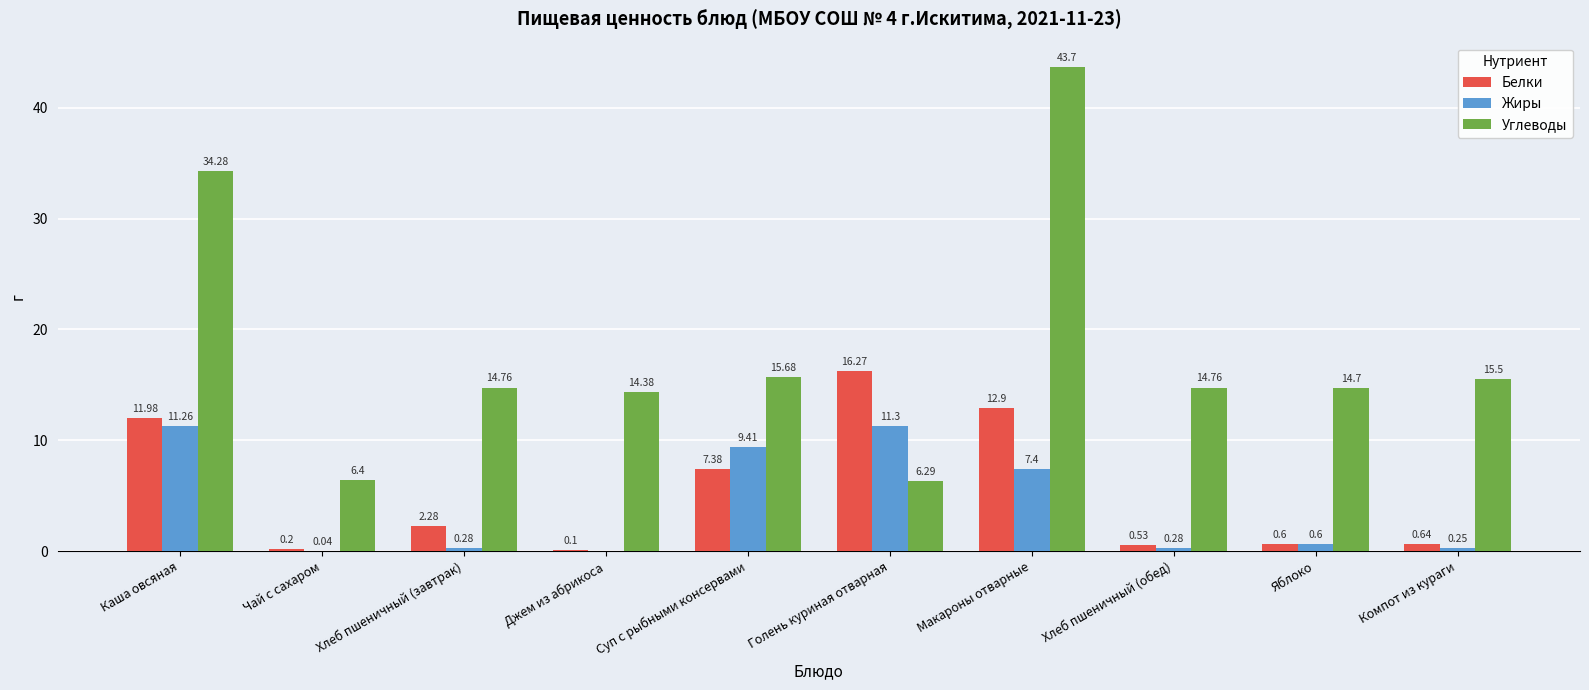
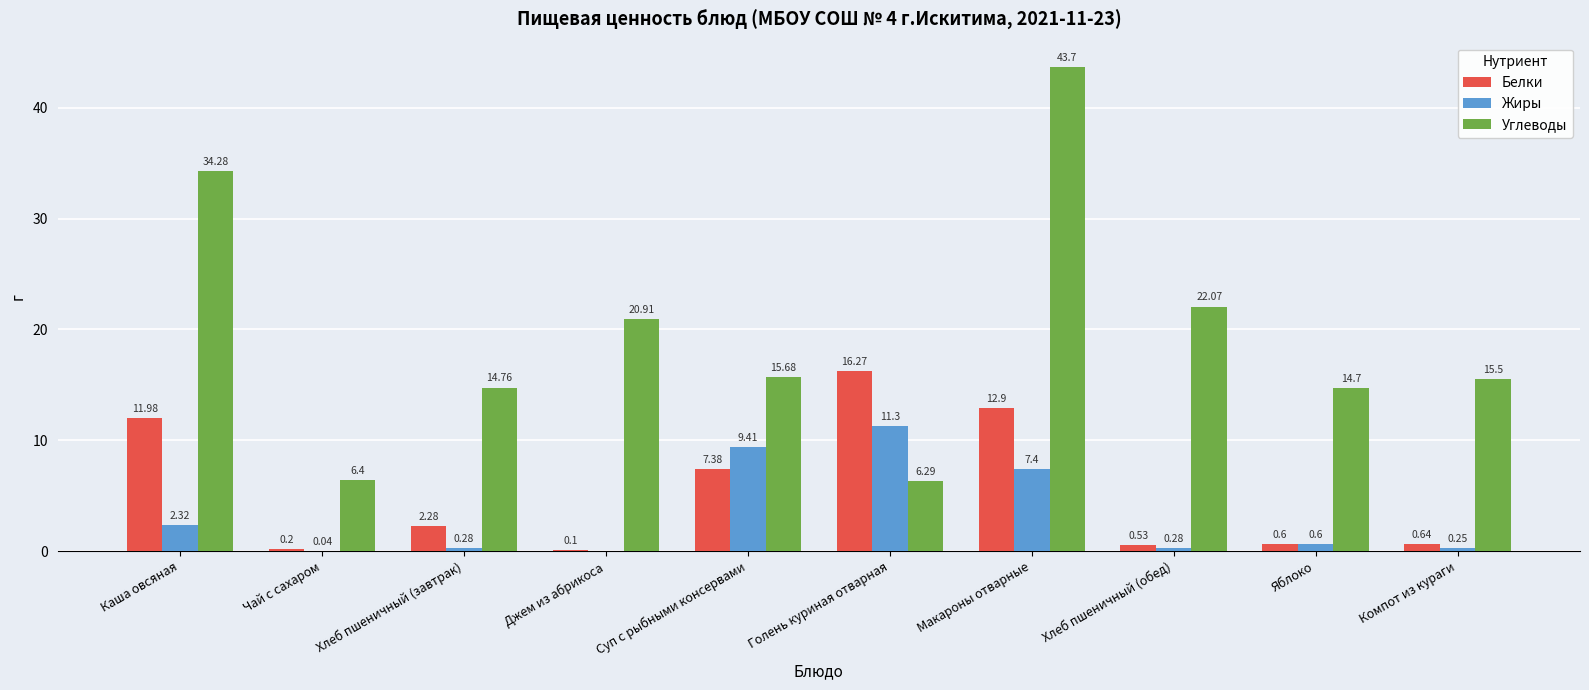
Жиры, Каша овсяная: 11.26 -> 2.32
Углеводы, Джем из абрикоса: 14.38 -> 20.91
Углеводы, Хлеб пшеничный (обед): 14.76 -> 22.07
